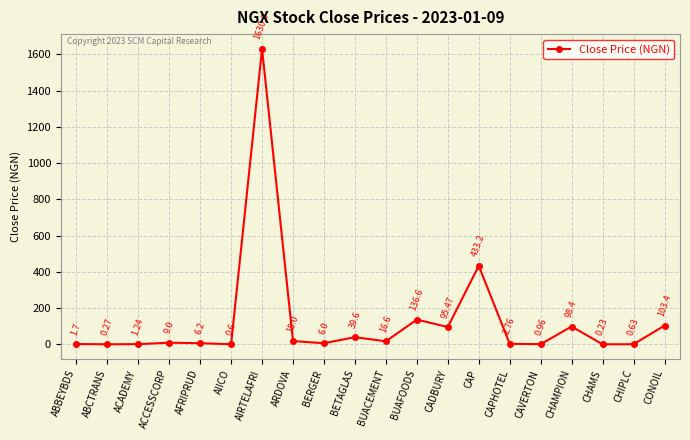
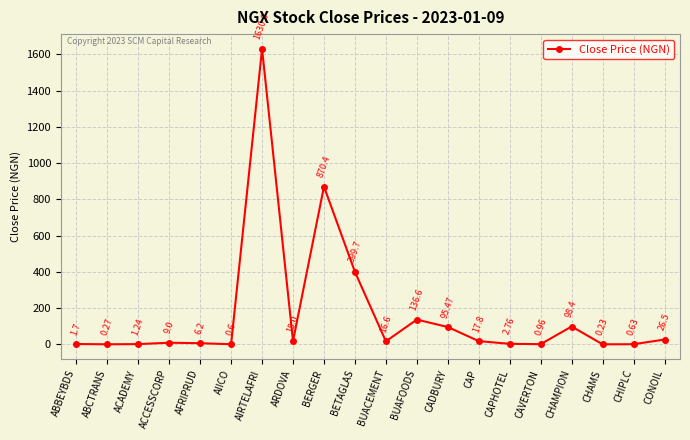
BERGER: 6.0 -> 870.4
BETAGLAS: 39.6 -> 399.7
CAP: 433.2 -> 17.8
CONOIL: 103.4 -> 26.5
